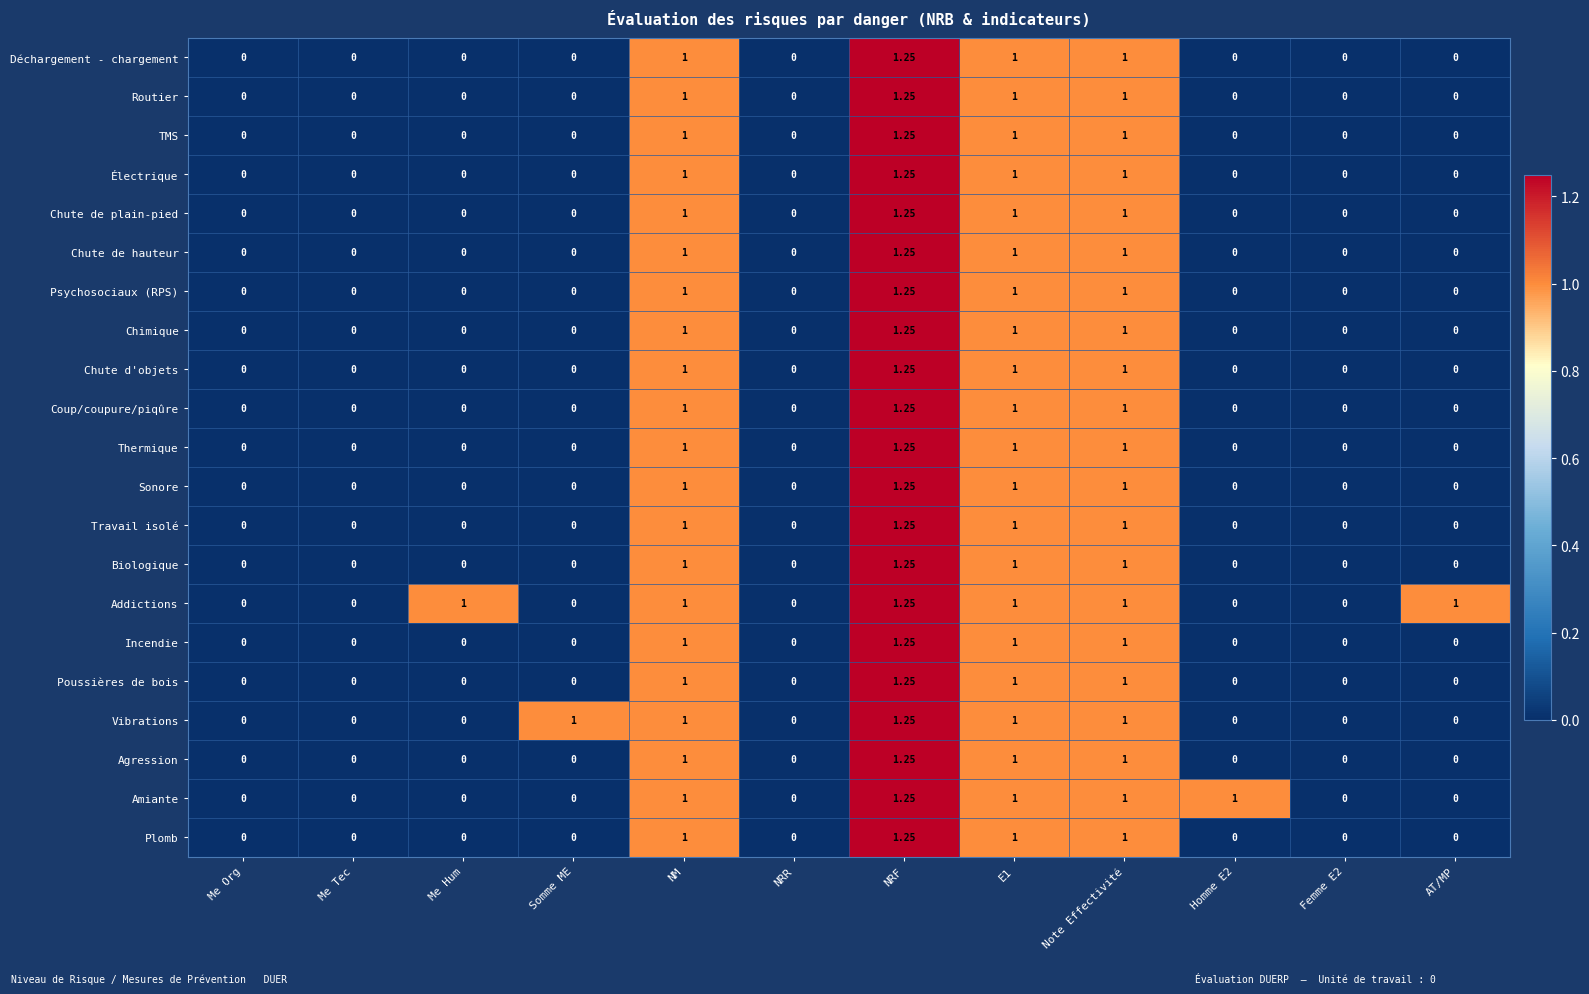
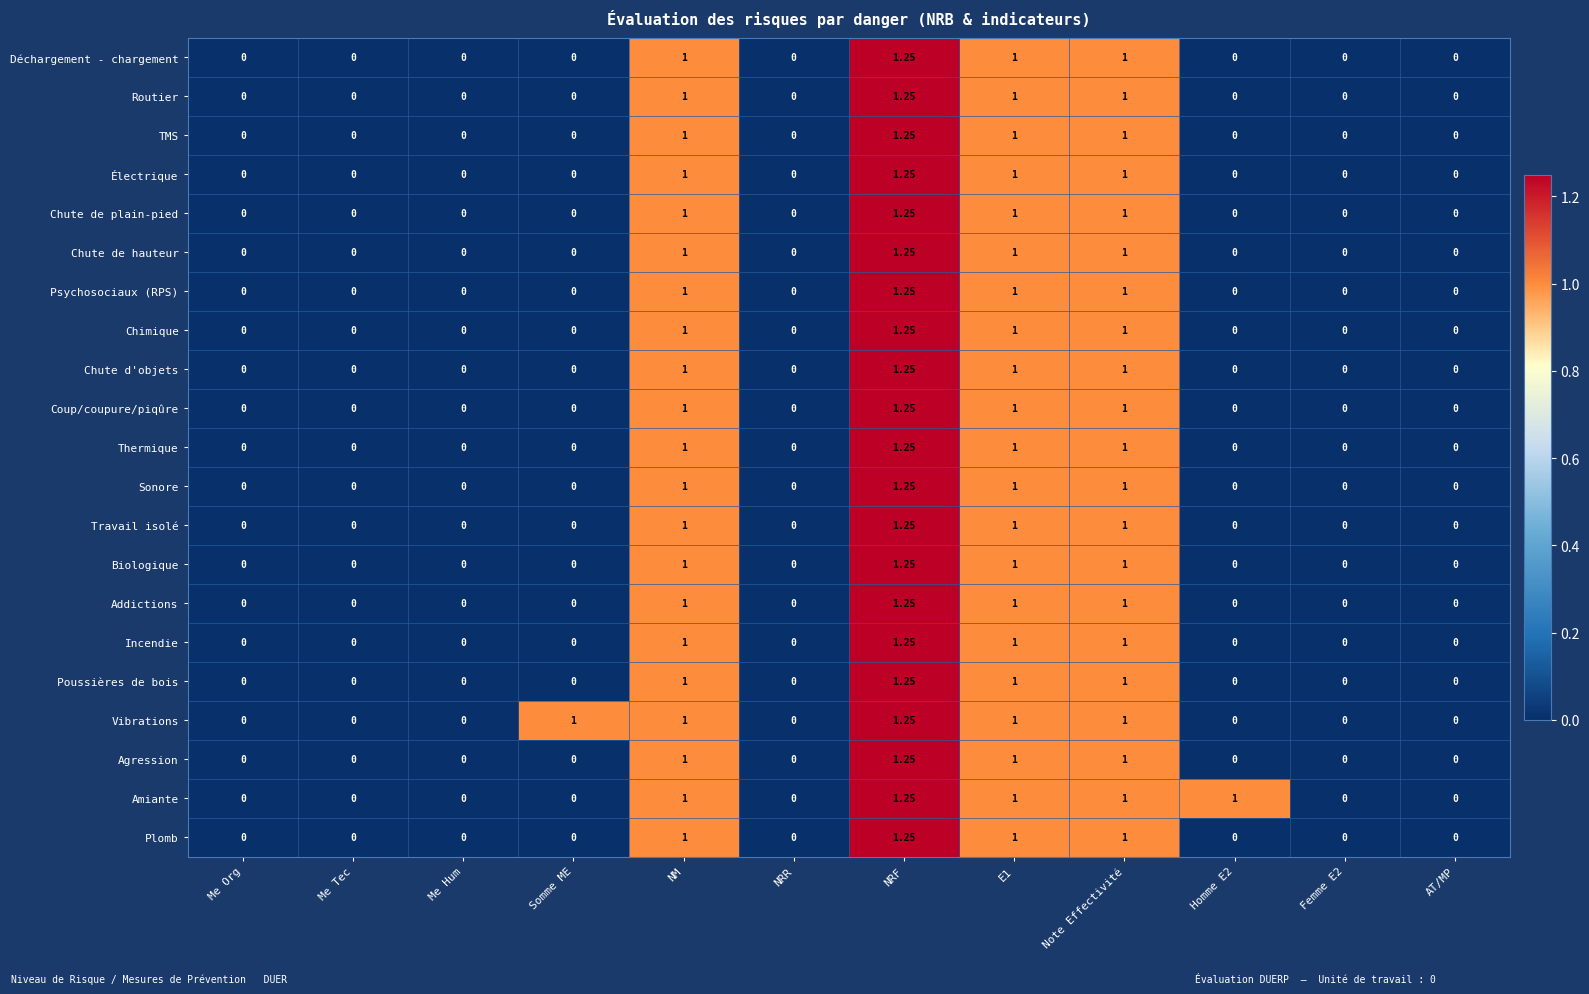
Addictions, Me Hum: 1 -> 0
Addictions, AT/MP: 1 -> 0
